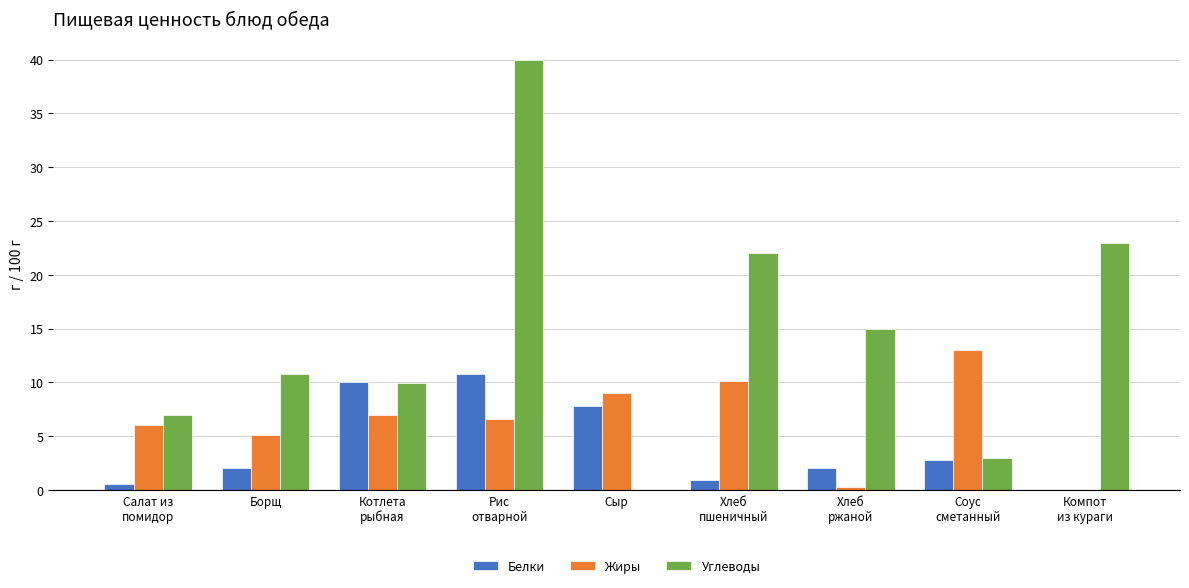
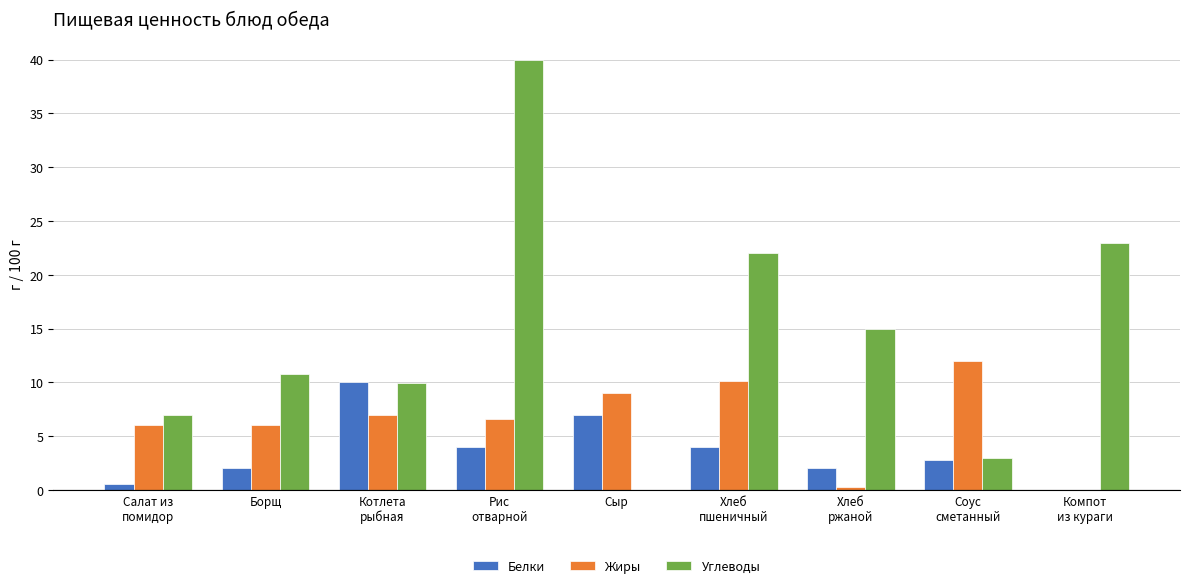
Жиры, Борщ: 5.1 -> 6.0
Белки, Рис отварной: 10.8 -> 4.0
Белки, Сыр: 7.8 -> 7.0
Белки, Хлеб пшеничный: 0.9 -> 4.0
Жиры, Соус сметанный: 13 -> 12
